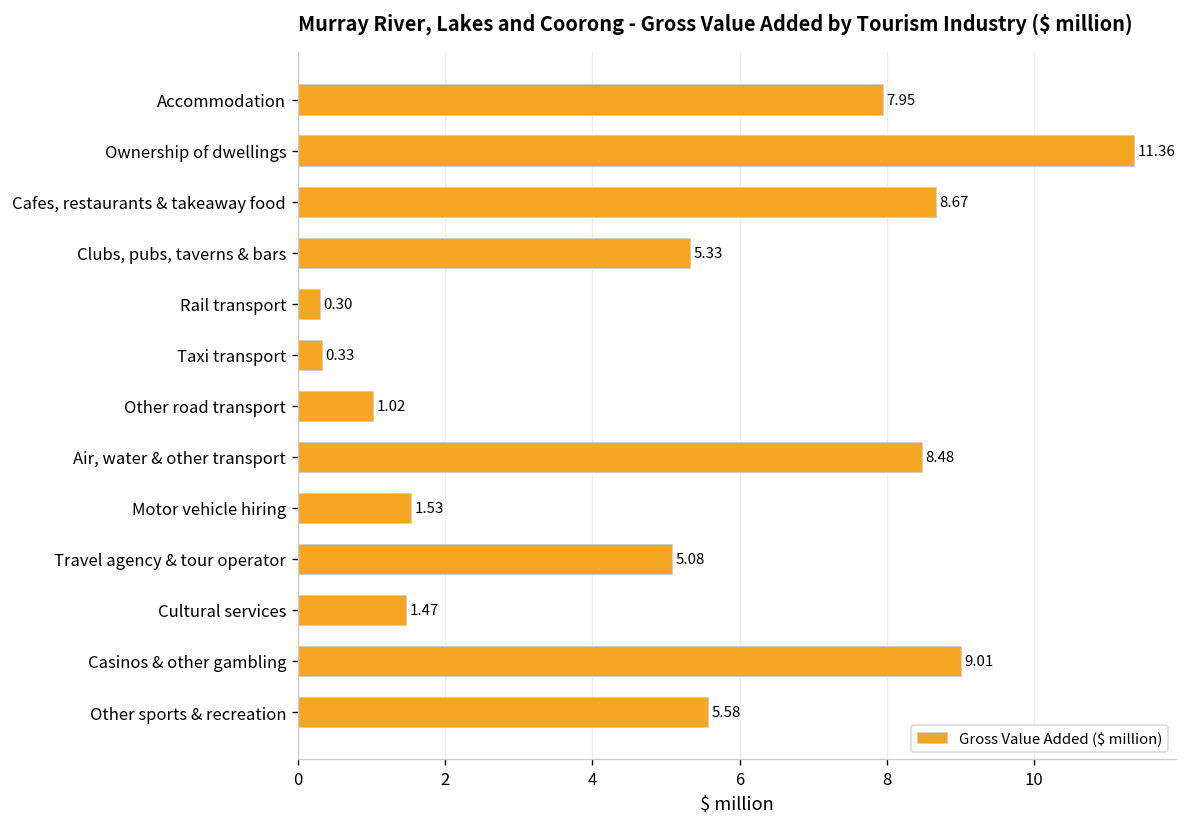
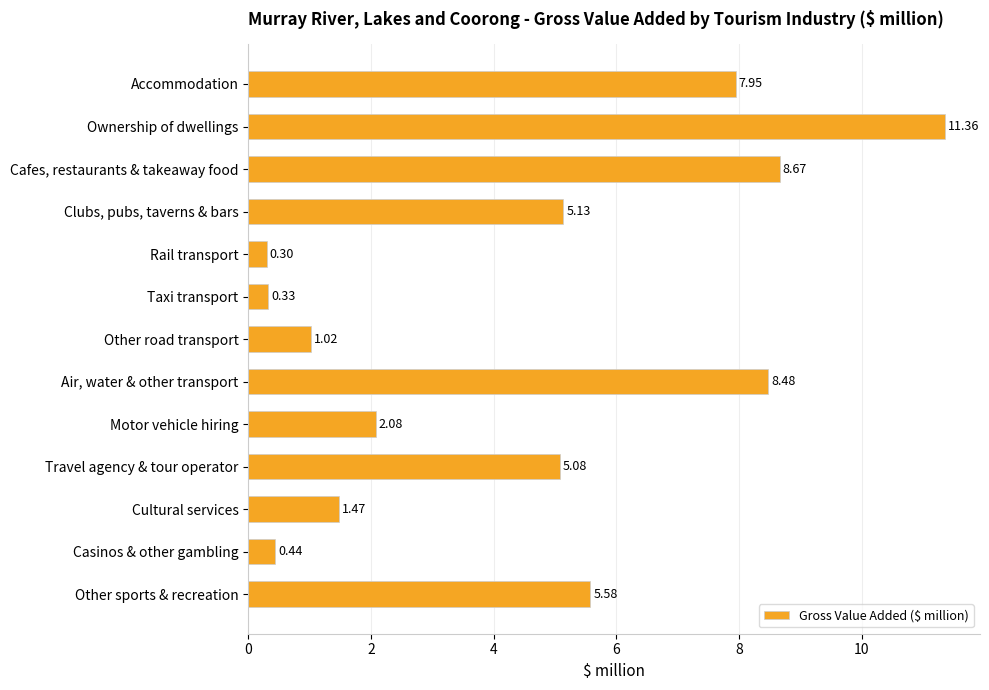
Clubs, pubs, taverns & bars: 5.33 -> 5.13
Motor vehicle hiring: 1.53 -> 2.08
Casinos & other gambling: 9.01 -> 0.44
